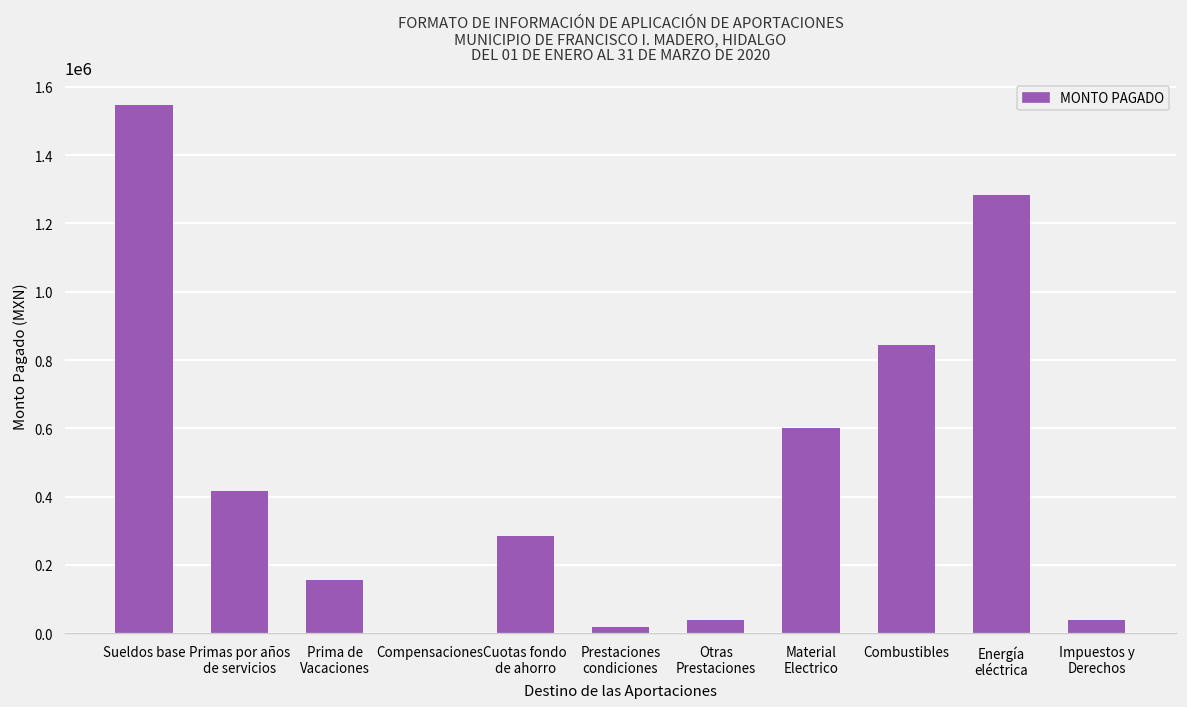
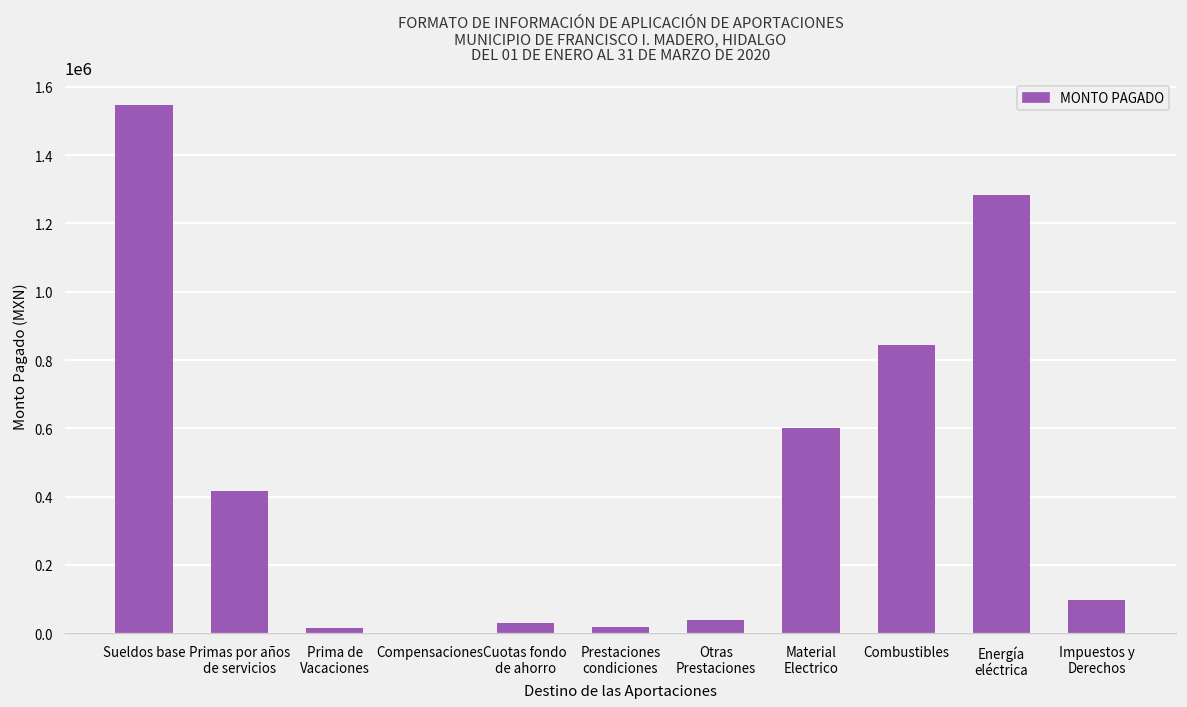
Prima de Vacaciones: 160000 -> 20000
Cuotas fondo de ahorro: 290000 -> 30000
Impuestos y Derechos: 40000 -> 100000
